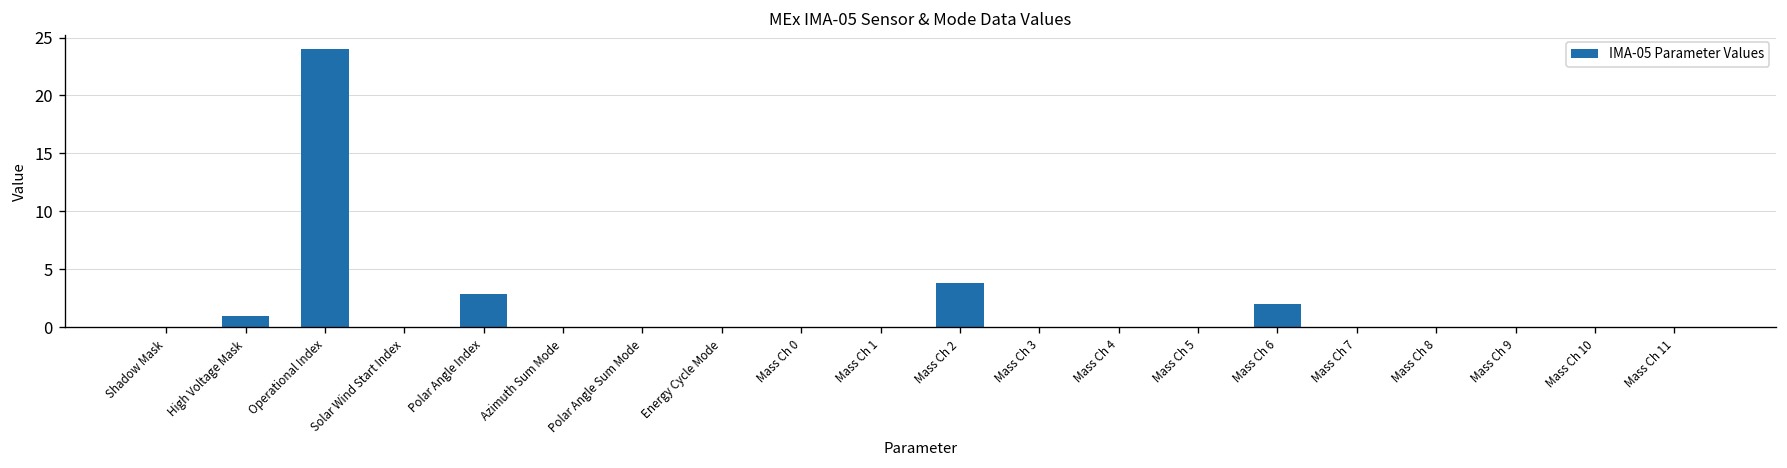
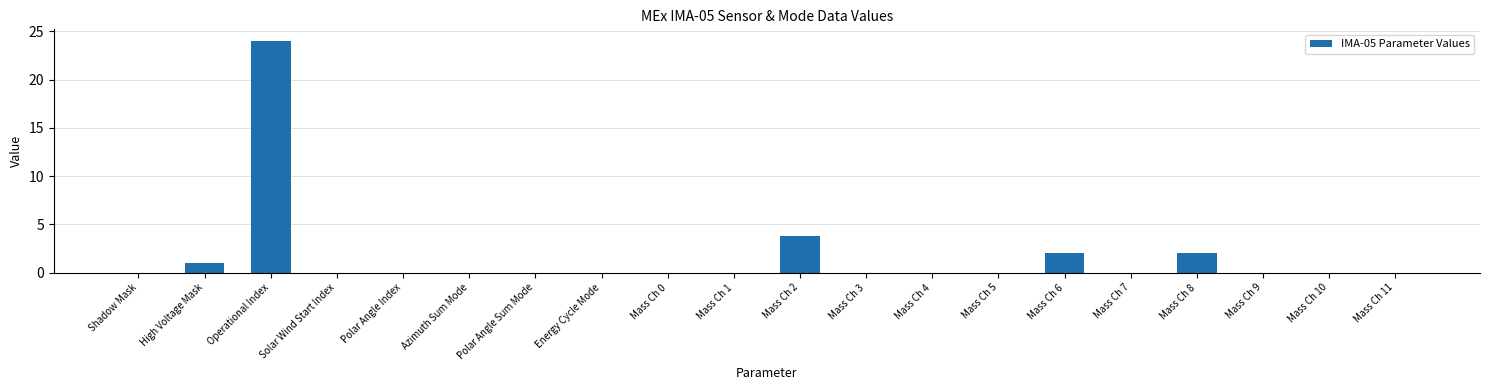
Polar Angle Index: 3 -> 0
Mass Ch 8: 0 -> 2
